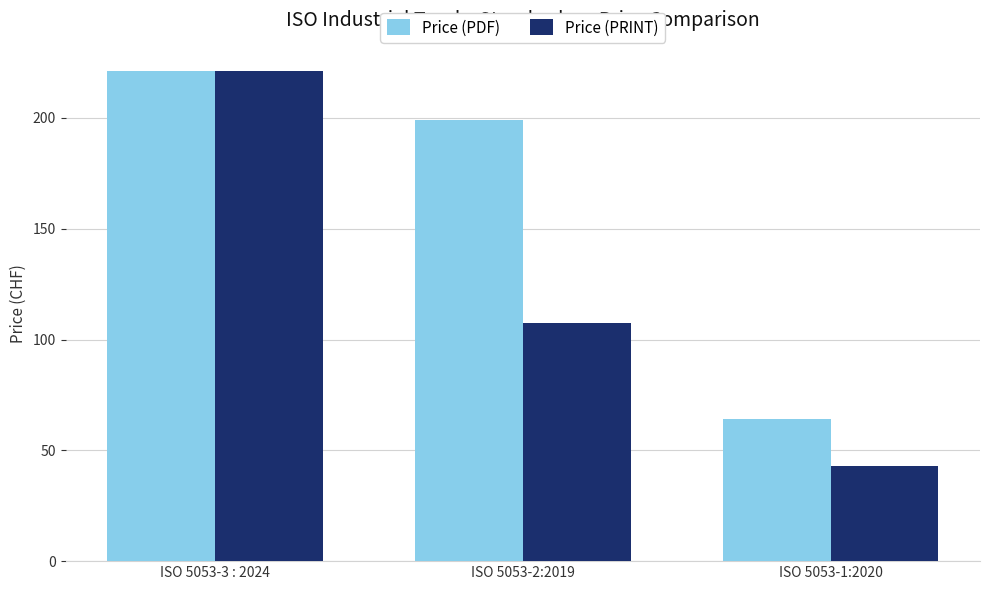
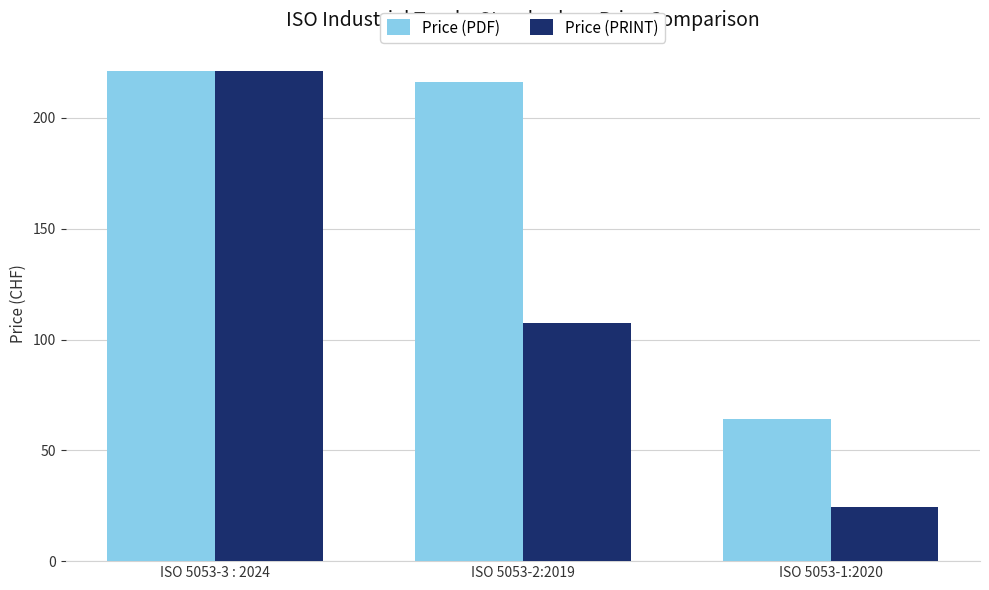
Price (PDF), ISO 5053-2:2019: 199 -> 216
Price (PRINT), ISO 5053-1:2020: 43 -> 24
